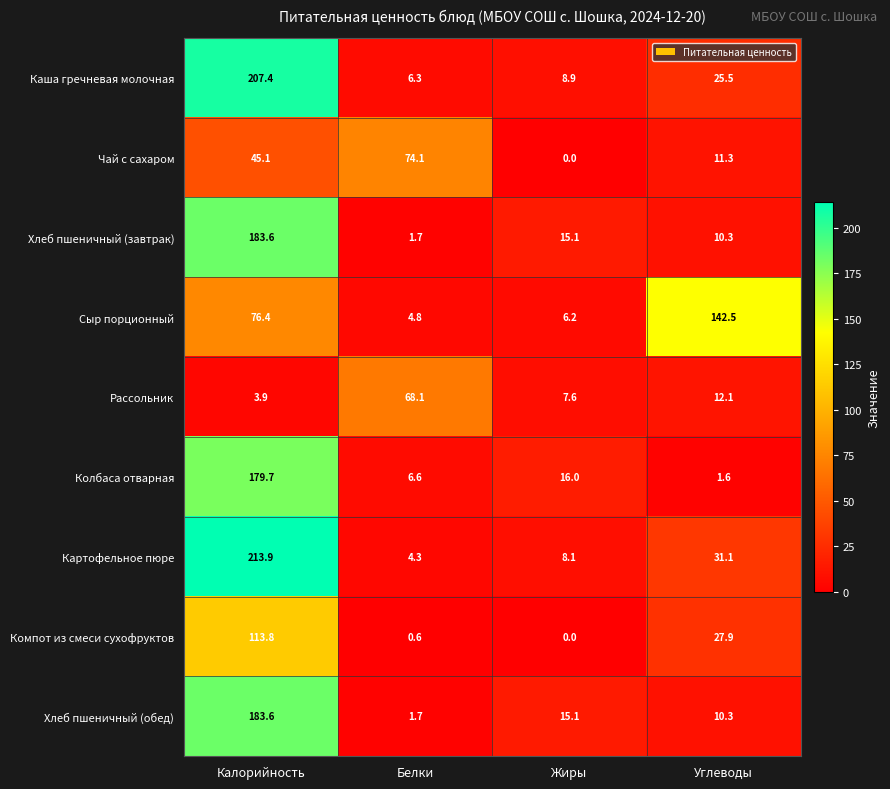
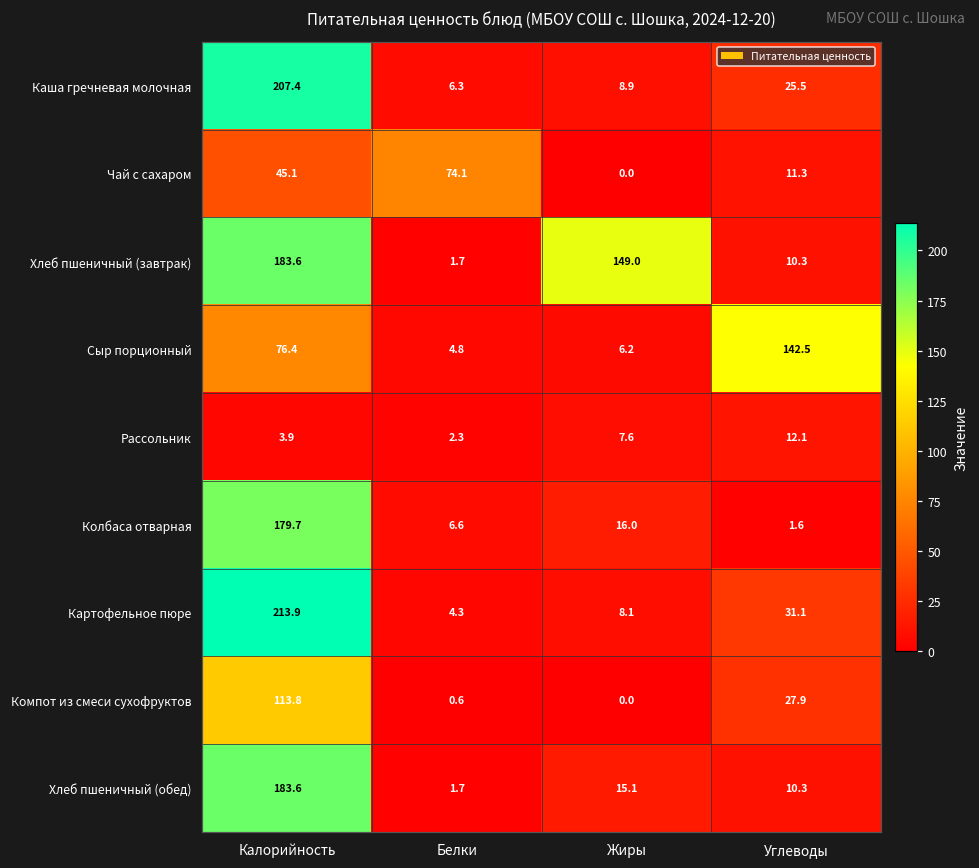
Хлеб пшеничный (завтрак), Жиры: 15.1 -> 149.0
Рассольник, Белки: 68.1 -> 2.3
